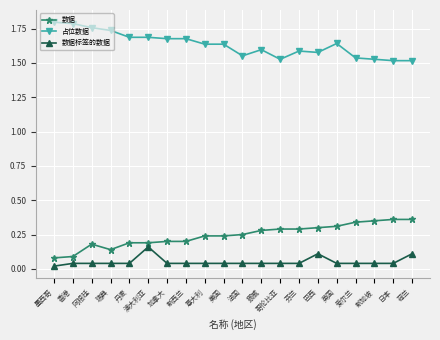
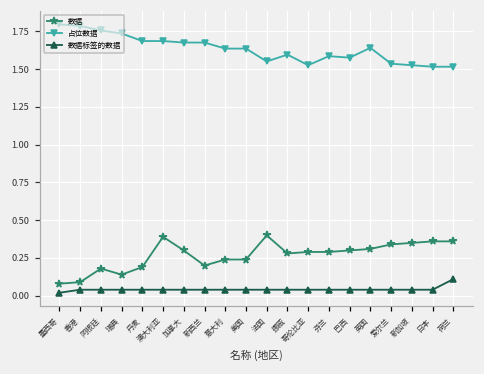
数据, 澳大利亚: 0.19 -> 0.39
数据标签的数据, 澳大利亚: 0.16 -> 0.04
数据, 加拿大: 0.2 -> 0.3
数据, 法国: 0.25 -> 0.40
数据标签的数据, 巴西: 0.11 -> 0.04
